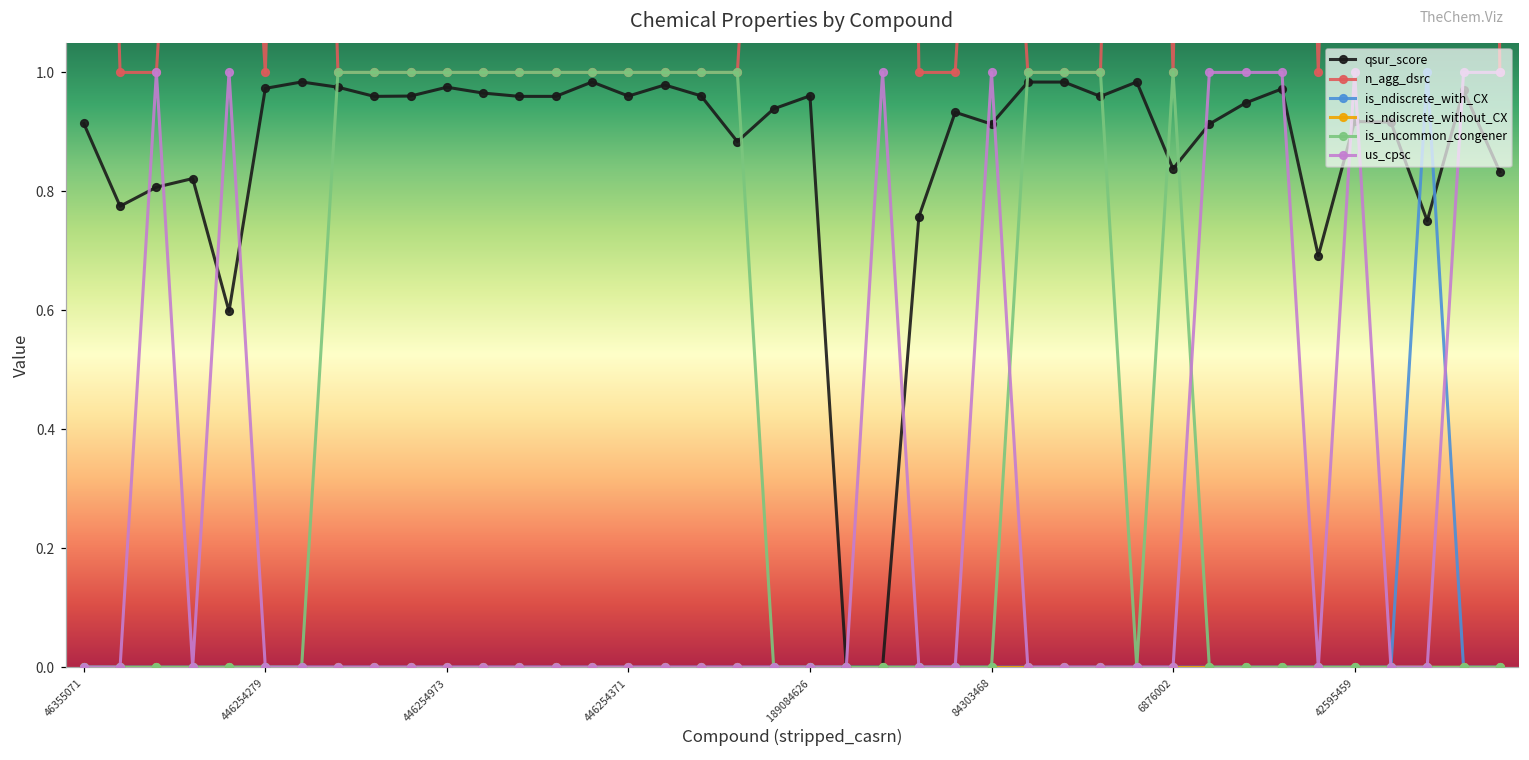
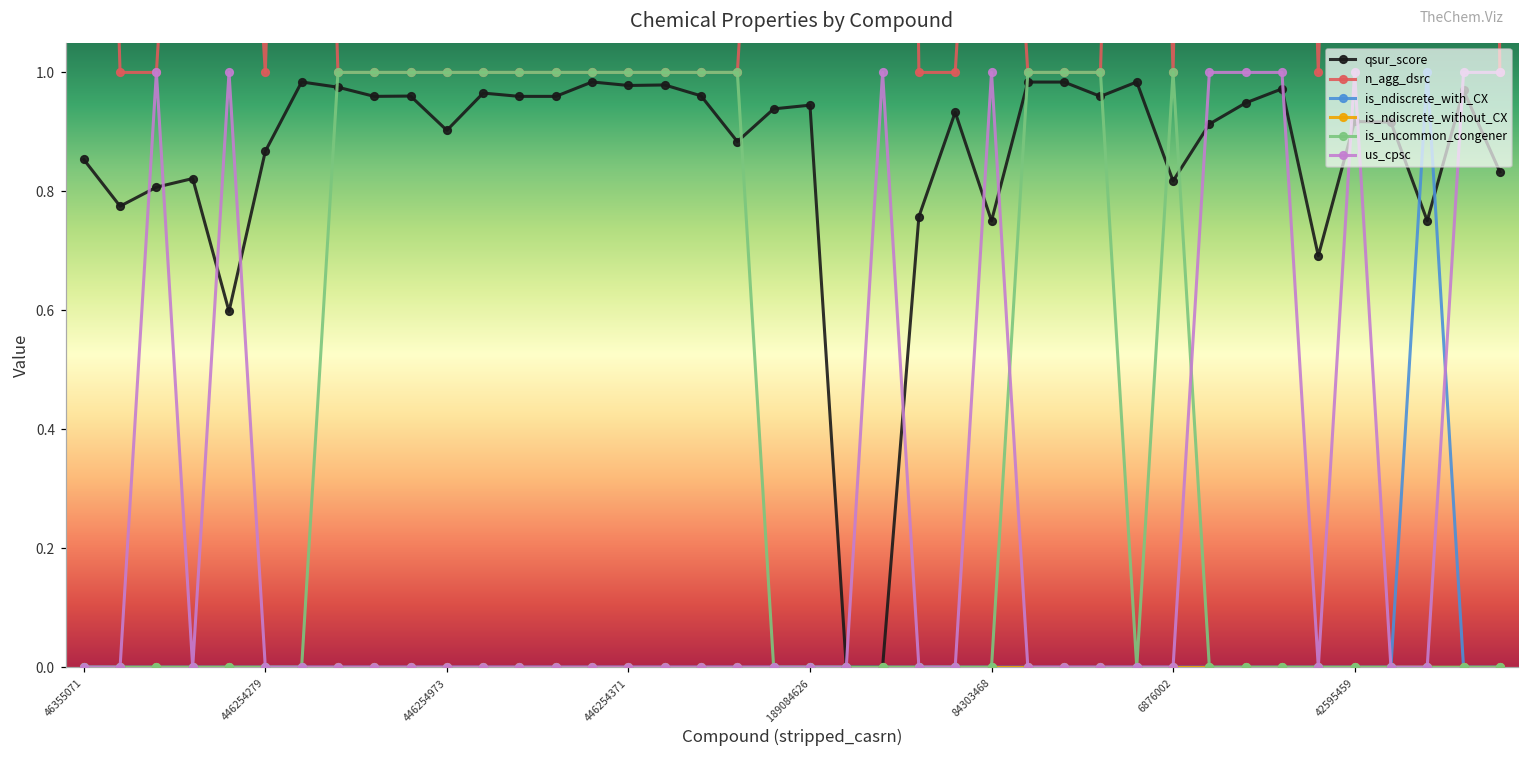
qsur_score, 46355071: 0.91 -> 0.85
qsur_score, 446254279: 0.97 -> 0.87
qsur_score, 446254973: 0.98 -> 0.90
qsur_score, 446254371: 0.96 -> 0.98
qsur_score, 189084626: 0.96 -> 0.94
qsur_score, 84303468: 0.91 -> 0.75
qsur_score, 6876002: 0.84 -> 0.82
